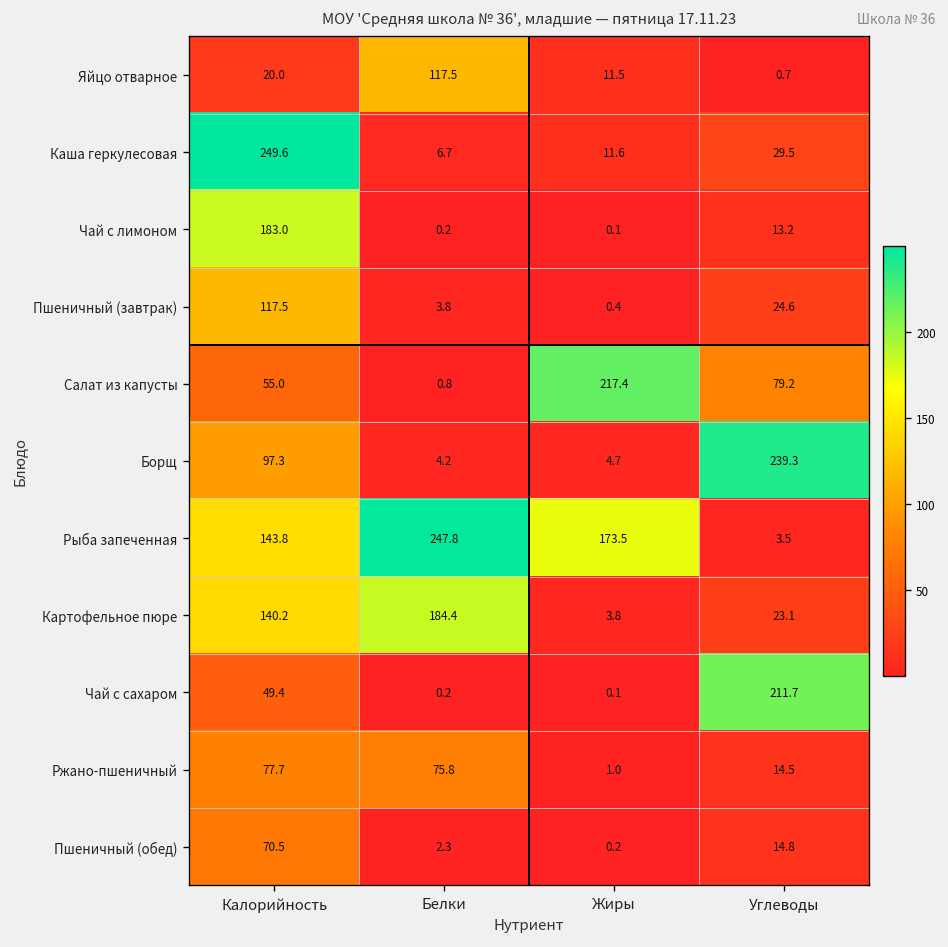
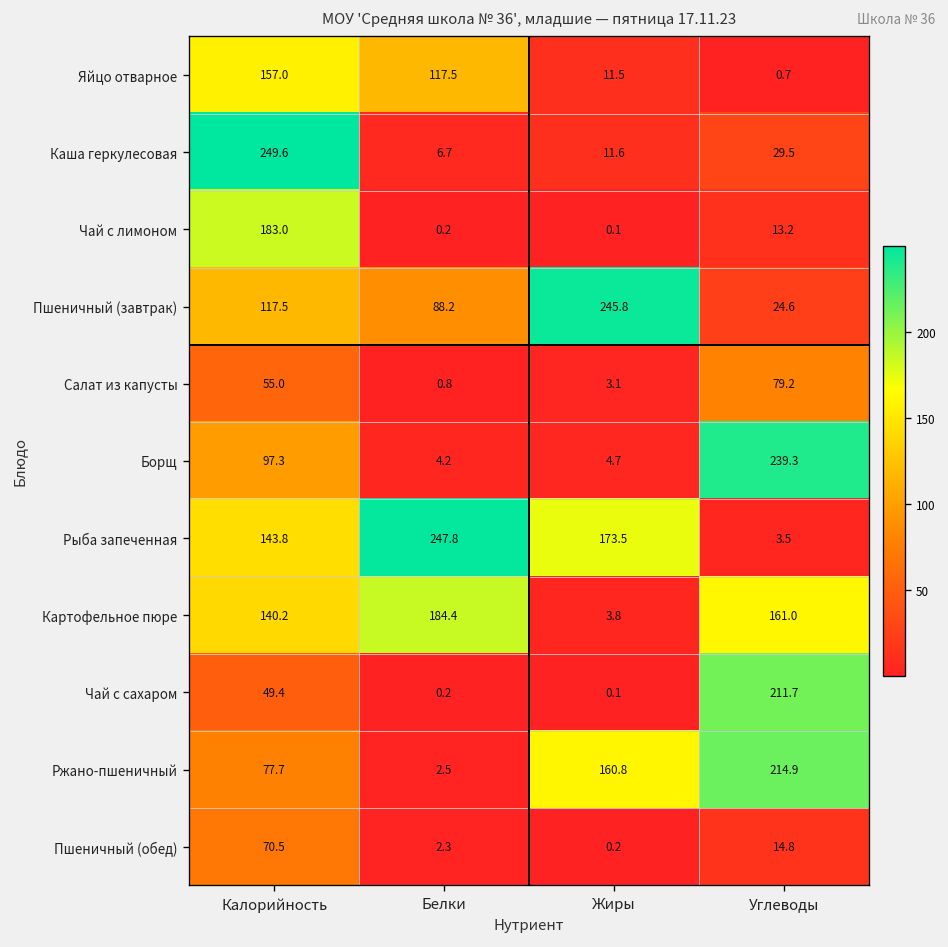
Яйцо отварное, Калорийность: 20.0 -> 157.0
Пшеничный (завтрак), Белки: 3.8 -> 88.2
Пшеничный (завтрак), Жиры: 0.4 -> 245.8
Салат из капусты, Жиры: 217.4 -> 3.1
Картофельное пюре, Углеводы: 23.1 -> 161.0
Ржано-пшеничный, Белки: 75.8 -> 2.5
Ржано-пшеничный, Жиры: 1.0 -> 160.8
Ржано-пшеничный, Углеводы: 14.5 -> 214.9
